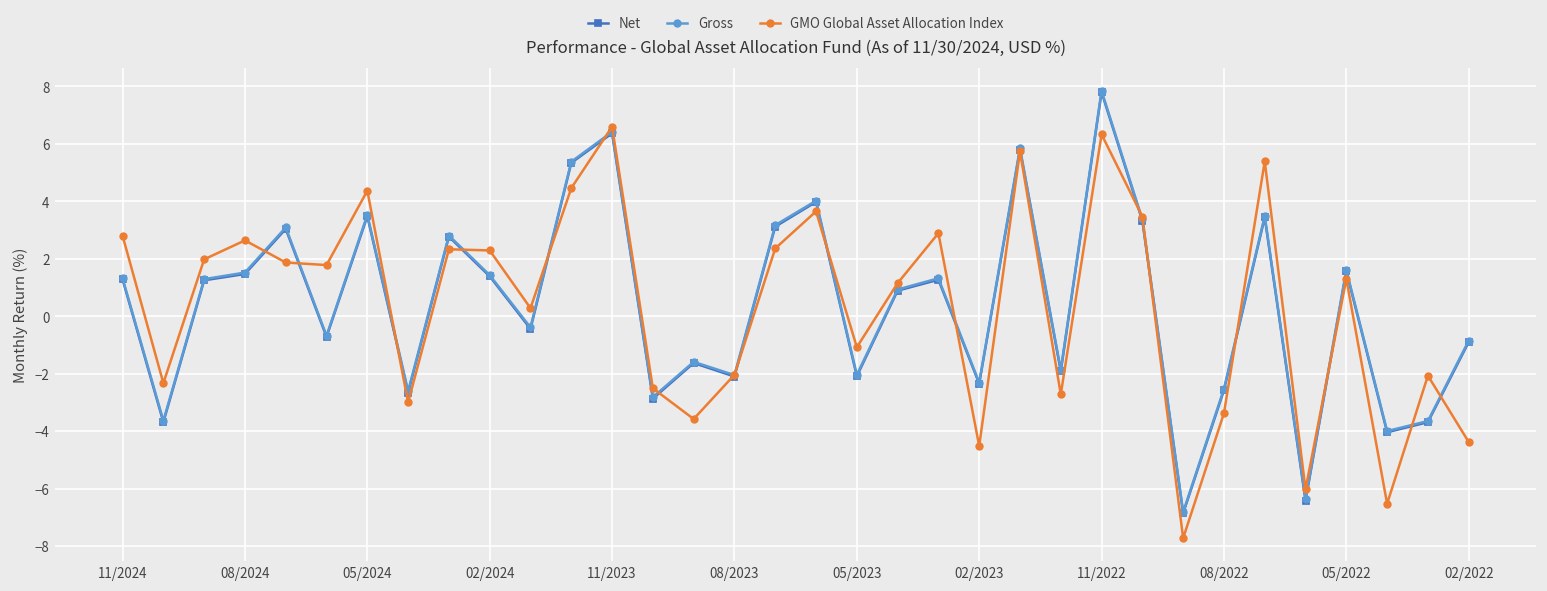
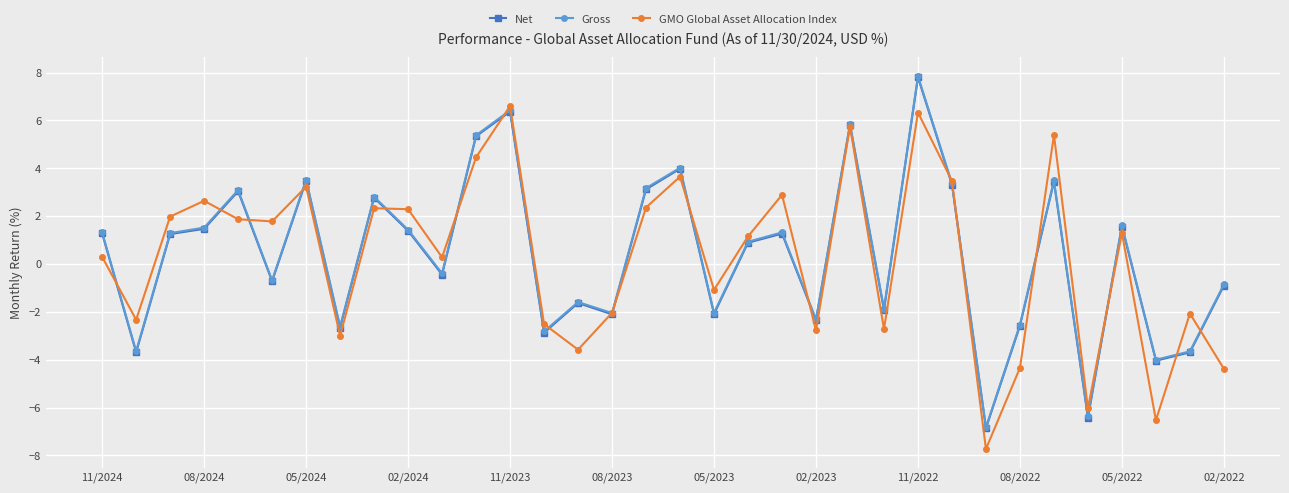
GMO Global Asset Allocation Index, 11/2024: 2.8 -> 0.3
GMO Global Asset Allocation Index, 05/2024: 4.4 -> 3.2
GMO Global Asset Allocation Index, 02/2023: -4.5 -> -2.8
GMO Global Asset Allocation Index, 08/2022: -3.4 -> -4.3
